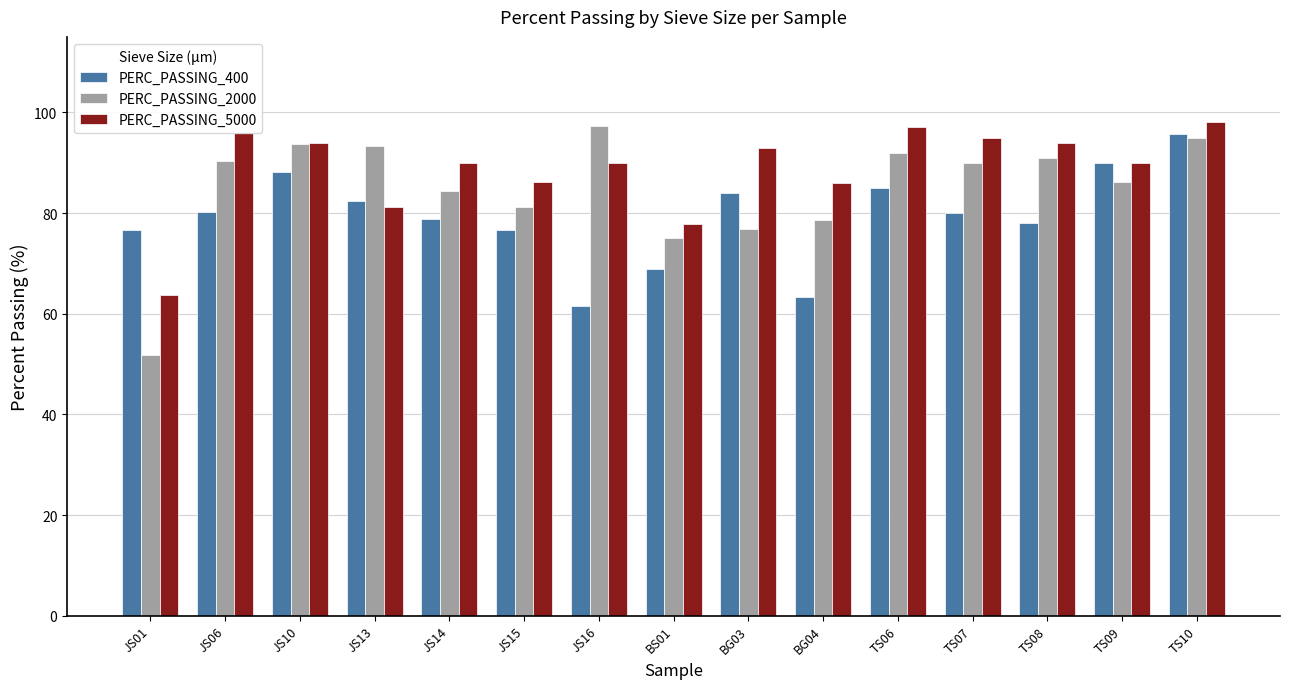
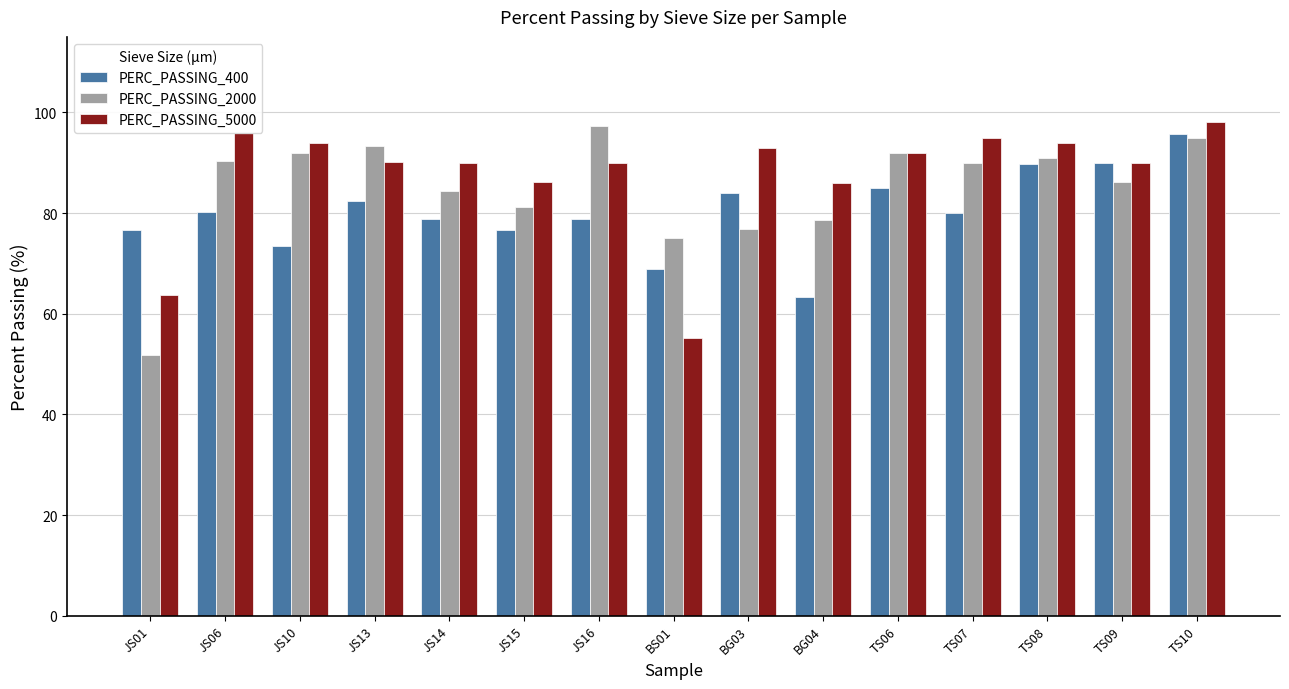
PERC_PASSING_400, JS10: 88 -> 73
PERC_PASSING_2000, JS10: 94 -> 92
PERC_PASSING_5000, JS13: 81 -> 90
PERC_PASSING_400, JS16: 62 -> 79
PERC_PASSING_5000, BS01: 78 -> 55
PERC_PASSING_5000, TS06: 97 -> 92
PERC_PASSING_400, TS08: 78 -> 90
